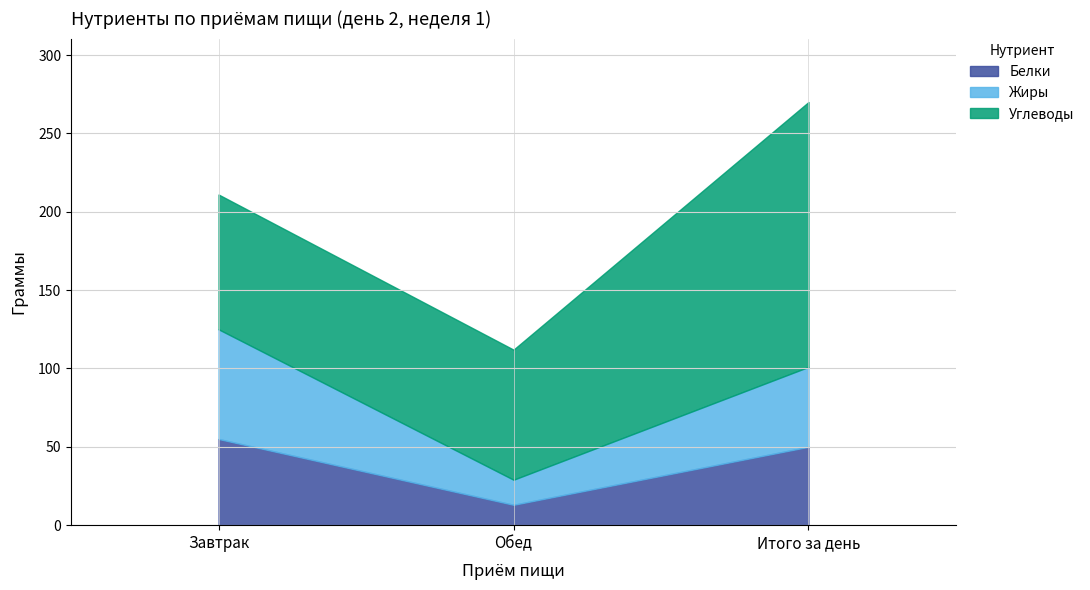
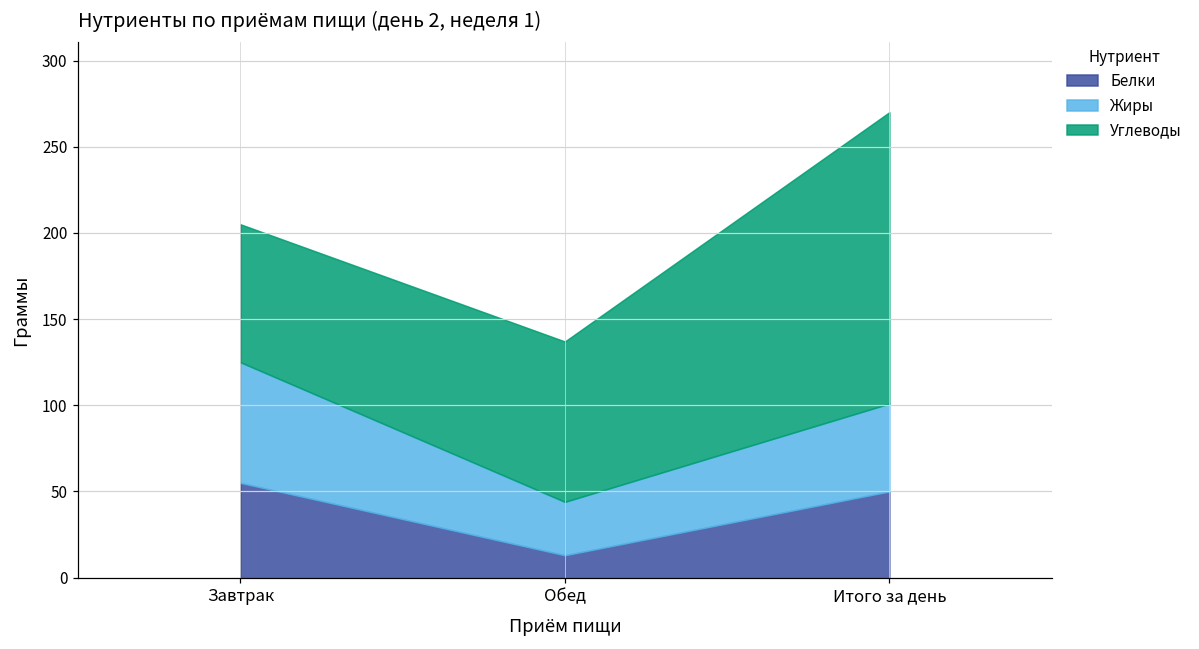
Углеводы, Завтрак: 86 -> 80
Жиры, Обед: 16 -> 31
Углеводы, Обед: 83 -> 93
